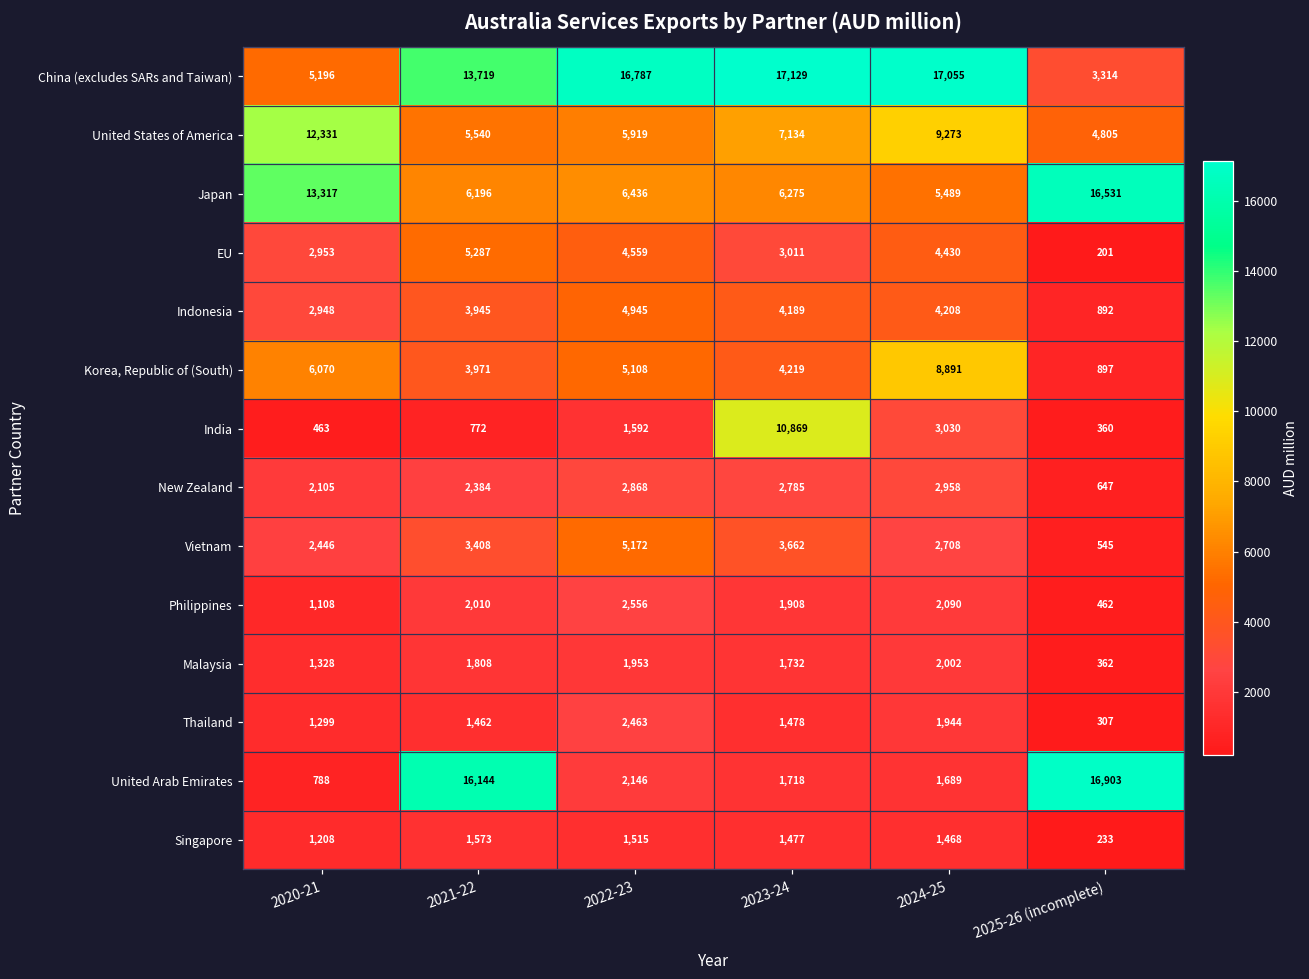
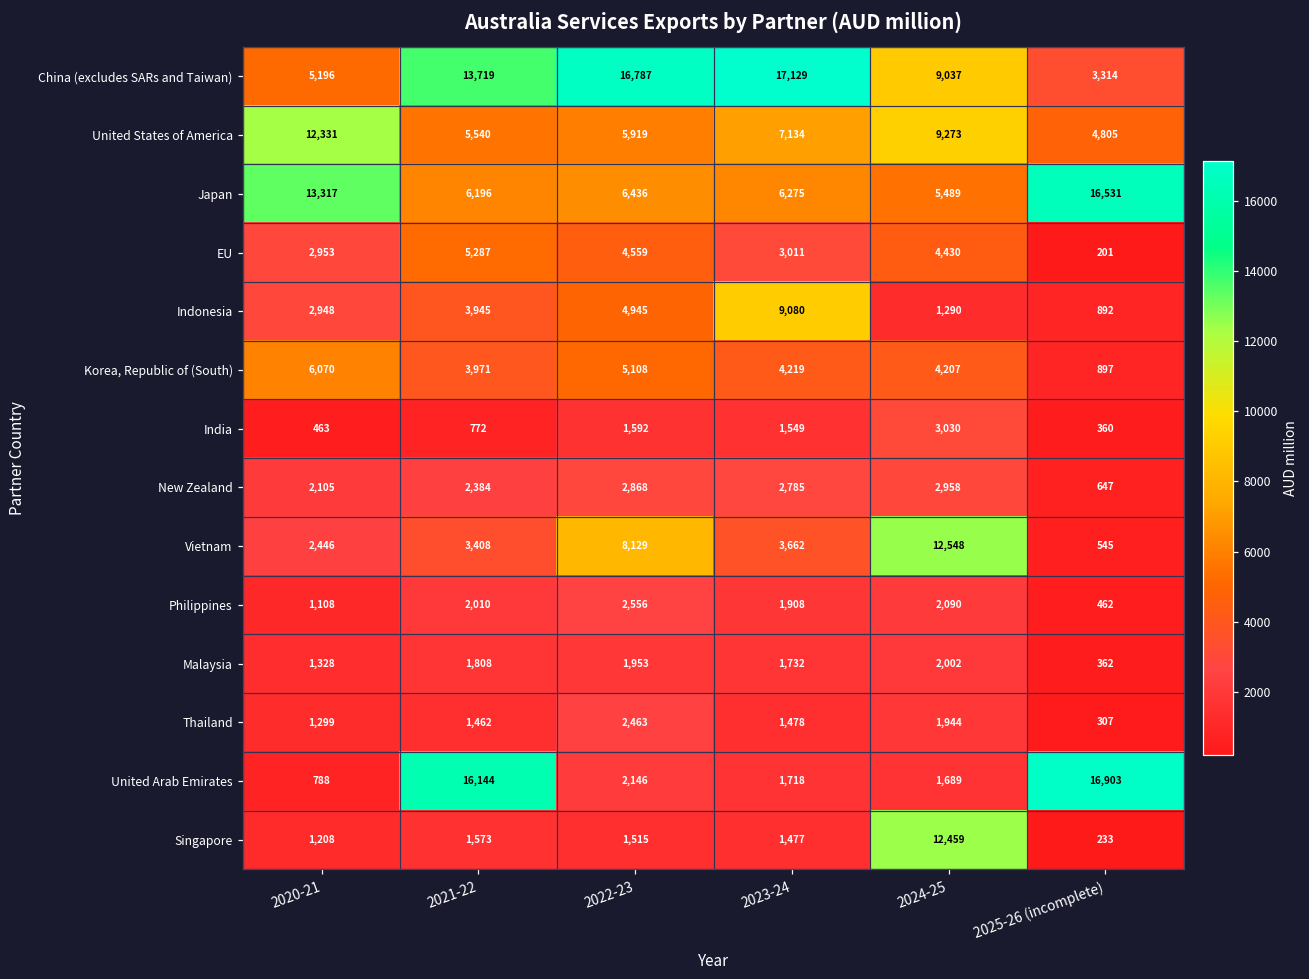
China (excludes SARs and Taiwan), 2024-25: 17,055 -> 9,037
Indonesia, 2023-24: 4,189 -> 9,080
Indonesia, 2024-25: 4,208 -> 1,290
Korea, Republic of (South), 2024-25: 8,891 -> 4,207
India, 2023-24: 10,869 -> 1,549
Vietnam, 2022-23: 5,172 -> 8,129
Vietnam, 2024-25: 2,708 -> 12,548
Singapore, 2024-25: 1,468 -> 12,459
